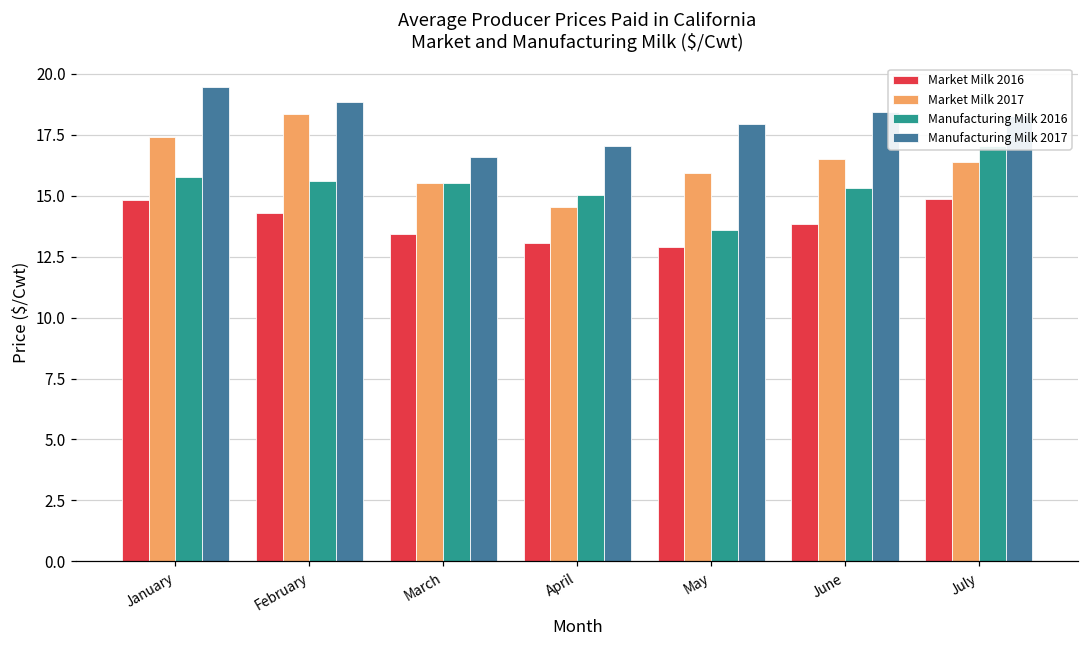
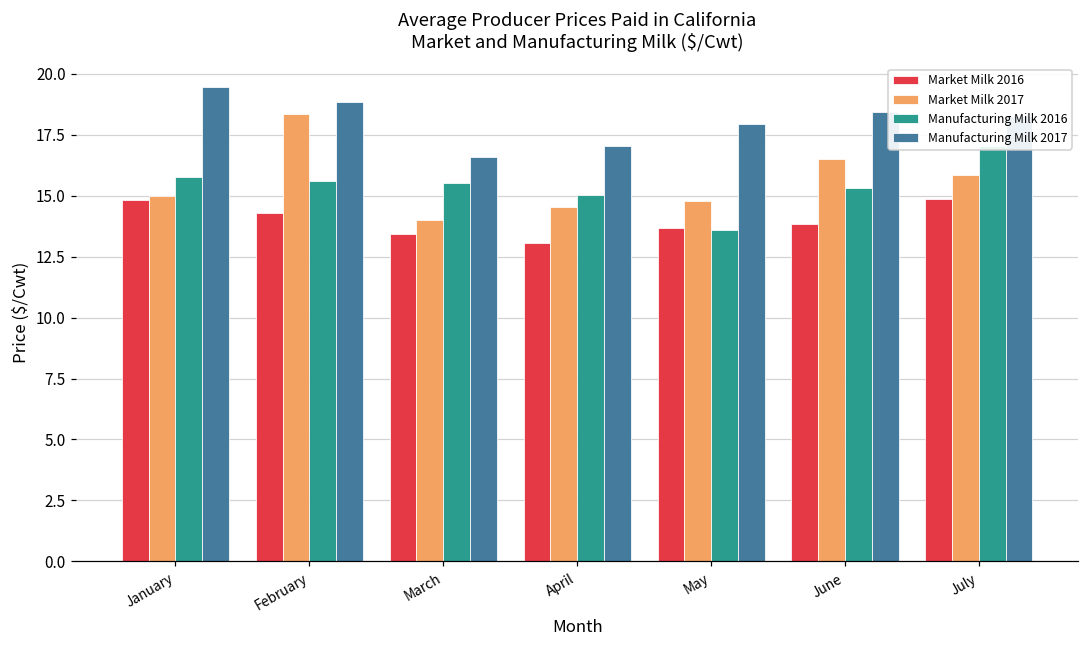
Market Milk 2017, January: 17.4 -> 15.0
Market Milk 2017, March: 15.5 -> 14.0
Market Milk 2016, May: 12.9 -> 13.7
Market Milk 2017, May: 15.9 -> 14.8
Market Milk 2017, July: 16.4 -> 15.8
